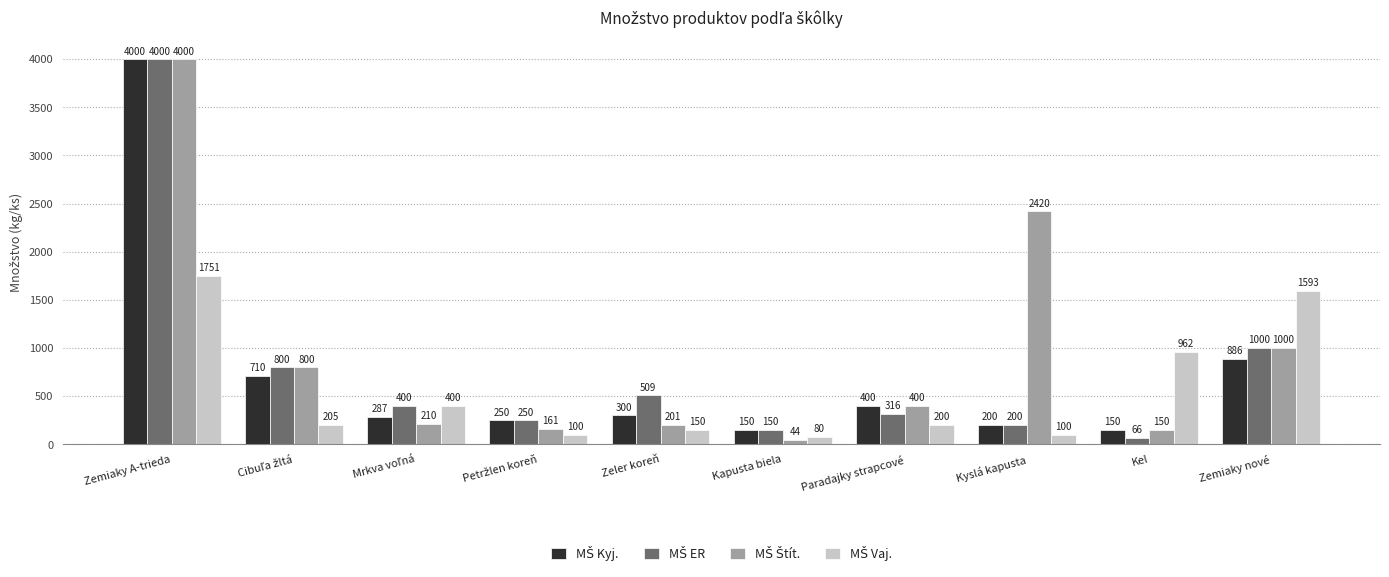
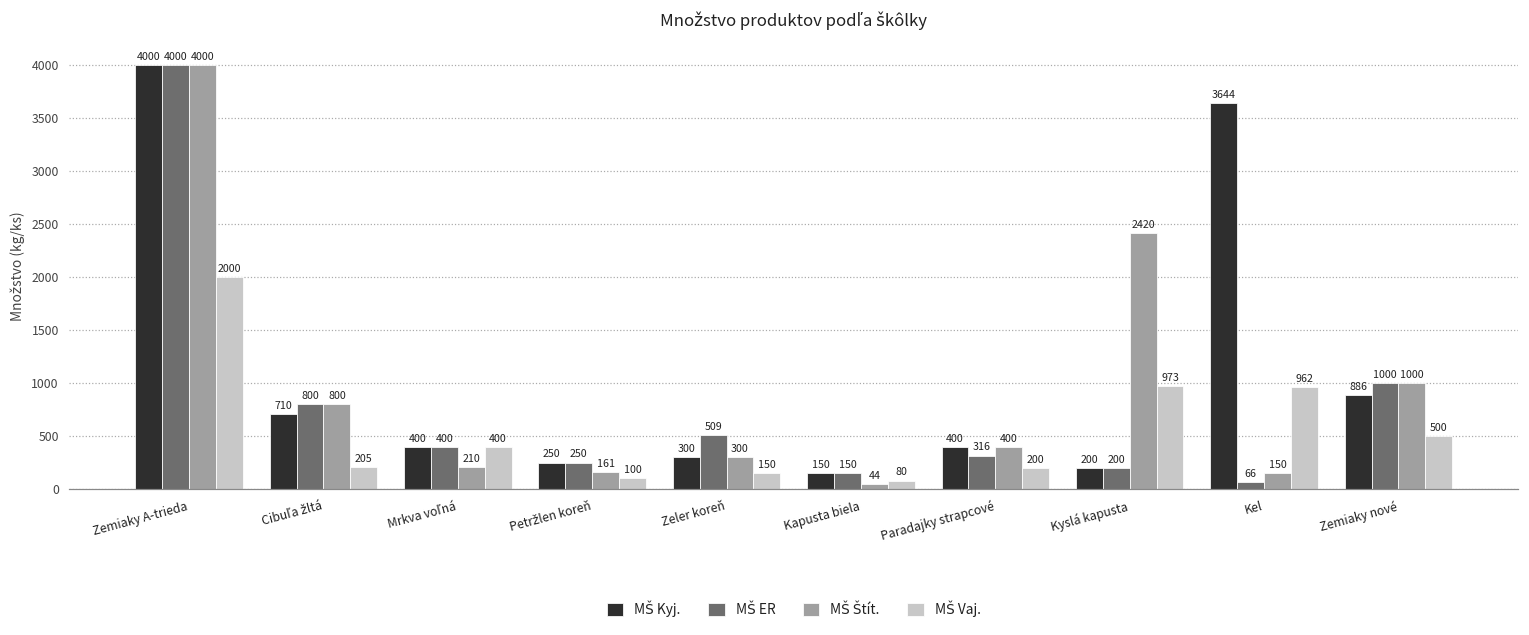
MŠ Vaj., Zemiaky A-trieda: 1751 -> 2000
MŠ Kyj., Mrkva voľná: 287 -> 400
MŠ Štít., Zeler koreň: 201 -> 300
MŠ Vaj., Kyslá kapusta: 100 -> 973
MŠ Kyj., Kel: 150 -> 3644
MŠ Vaj., Zemiaky nové: 1593 -> 500
